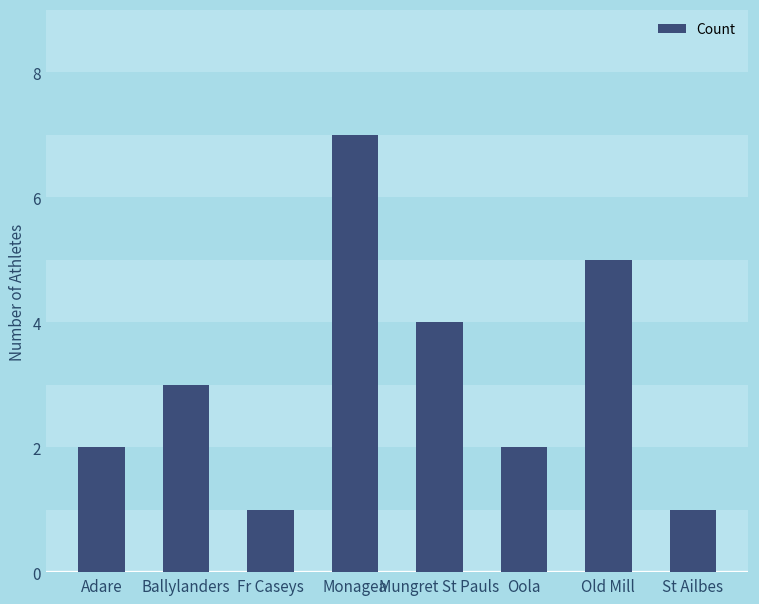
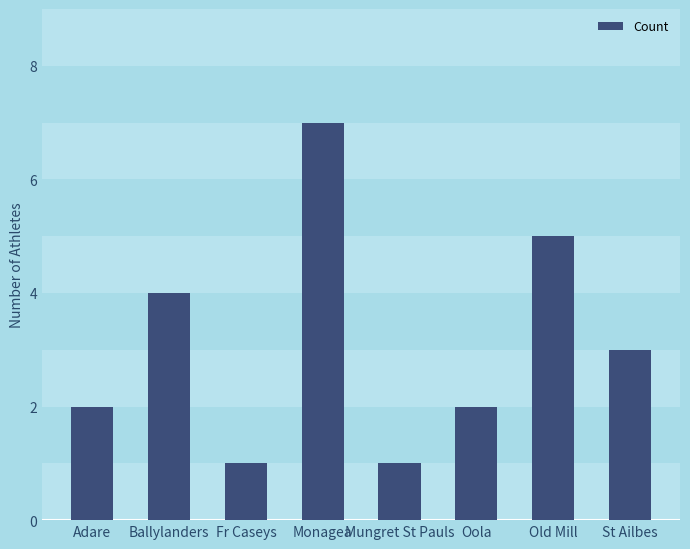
Ballylanders: 3 -> 4
Mungret St Pauls: 4 -> 1
St Ailbes: 1 -> 3
